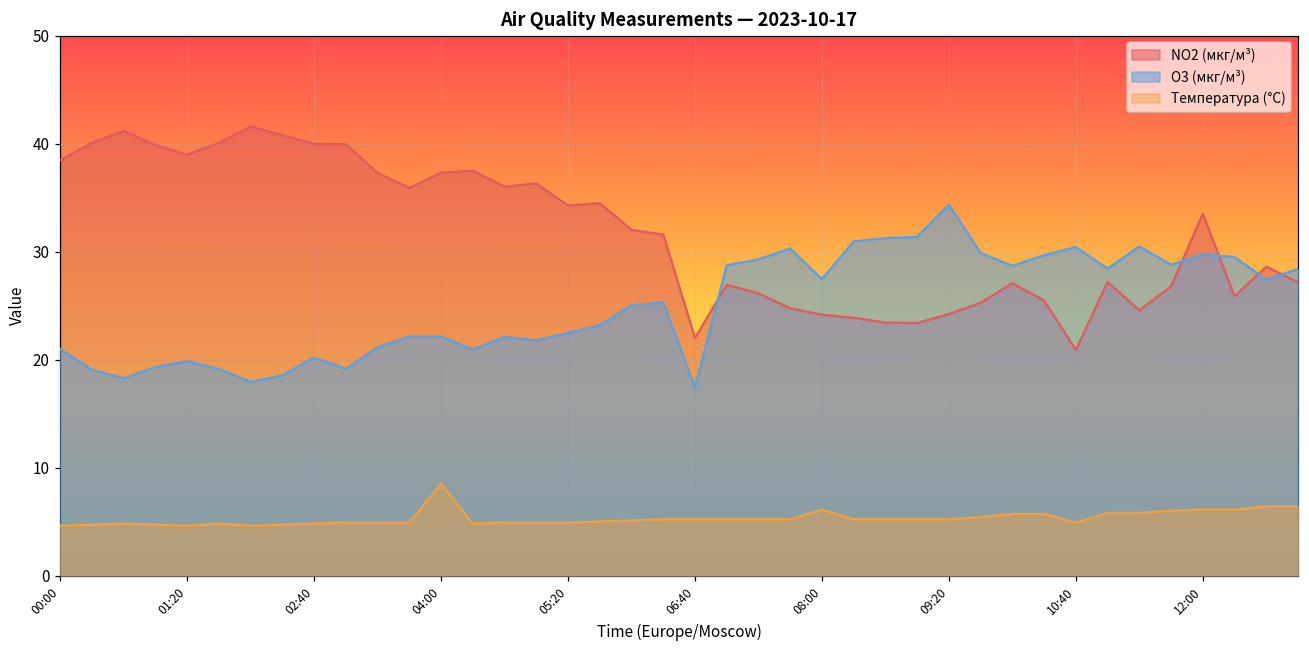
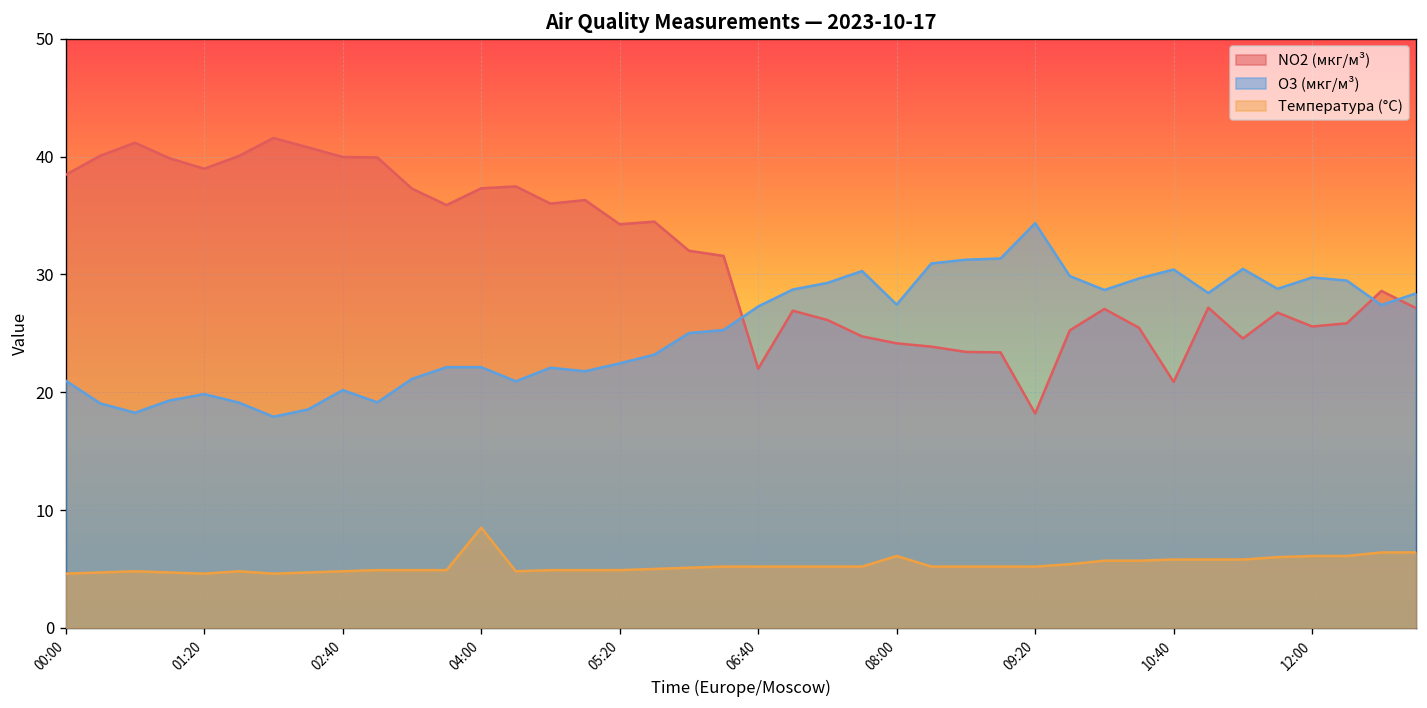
O3 (мкг/м³), 06:40: 17 -> 27
NO2 (мкг/м³), 09:20: 24 -> 18
Температура (°C), 10:40: 5 -> 6
NO2 (мкг/м³), 12:00: 34 -> 26
